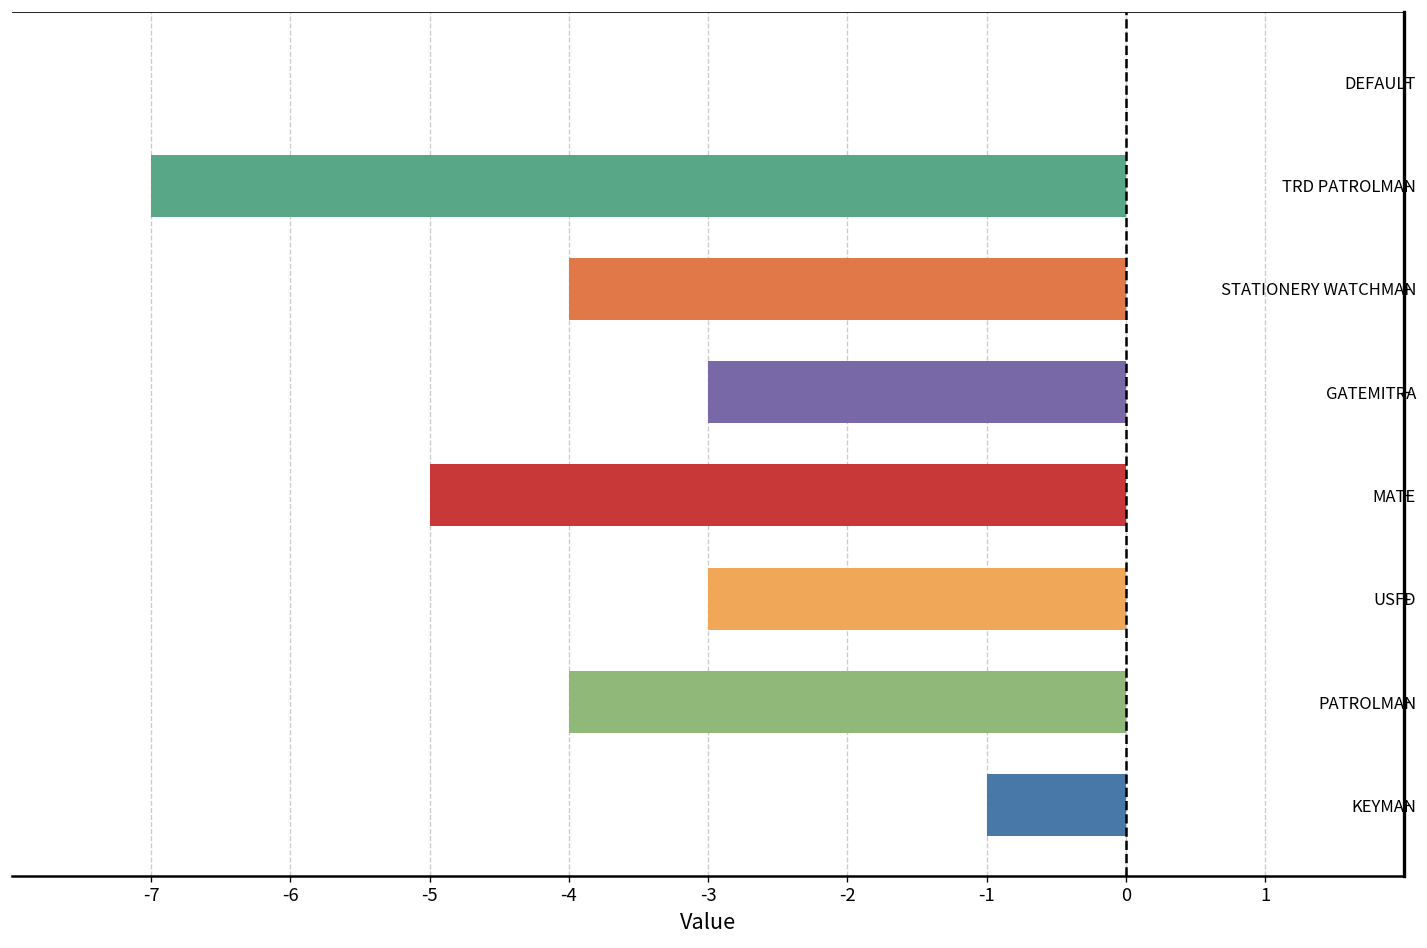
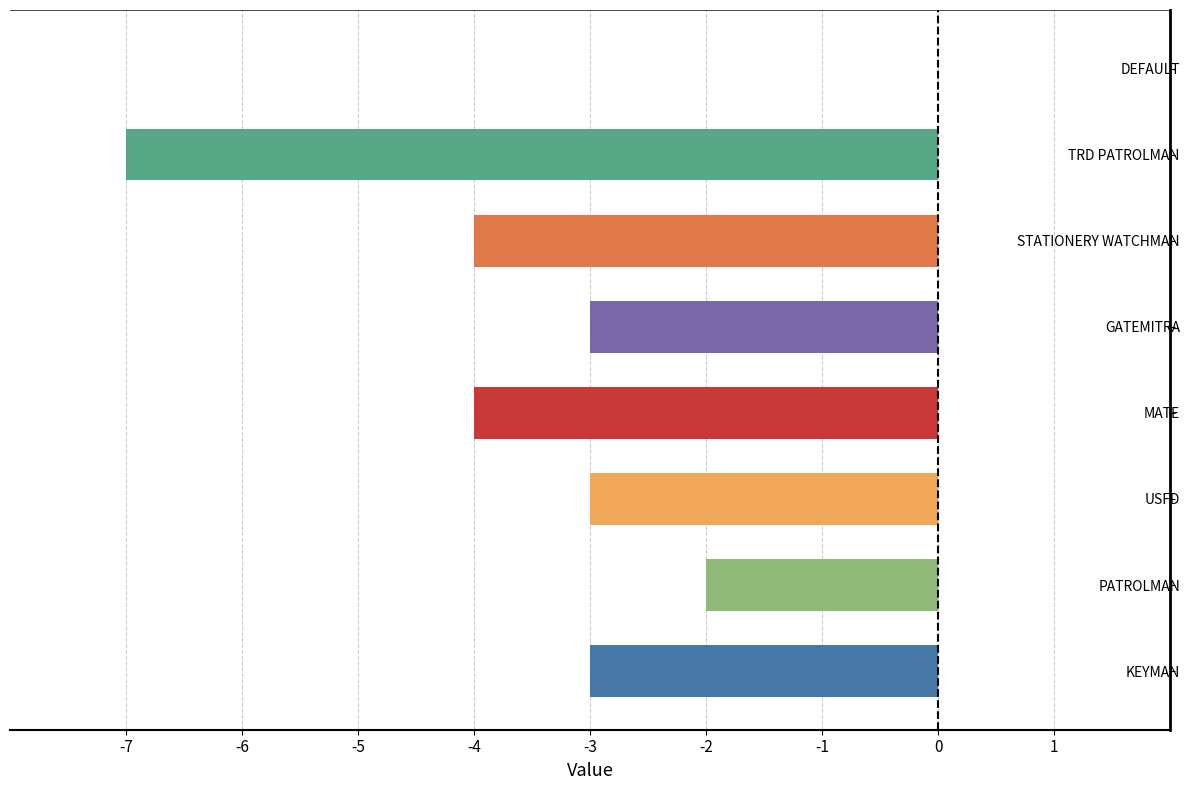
MATE: -5.00 -> -4.00
PATROLMAN: -4.00 -> -2.00
KEYMAN: -1.00 -> -3.00
